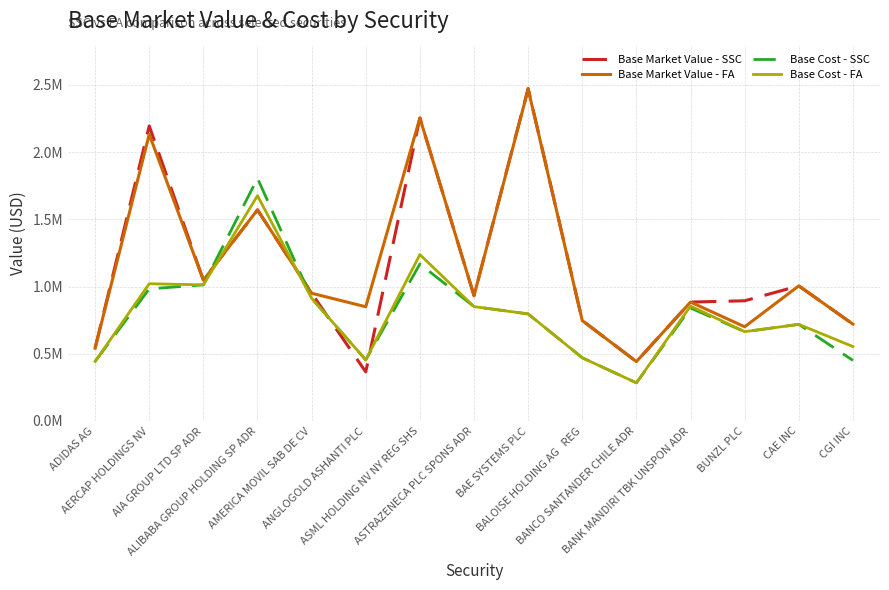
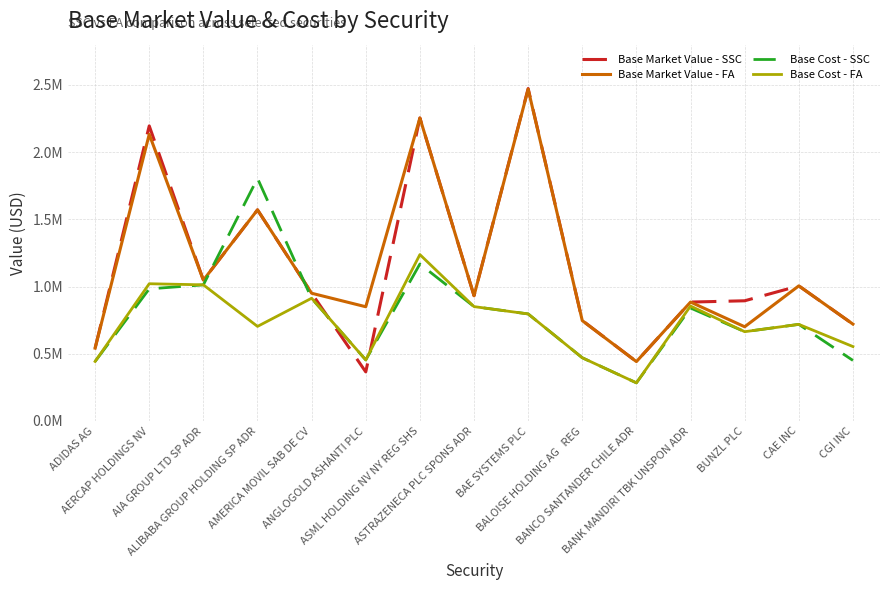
Base Cost - FA, ALIBABA GROUP HOLDING SP ADR: 1680000 -> 700000
